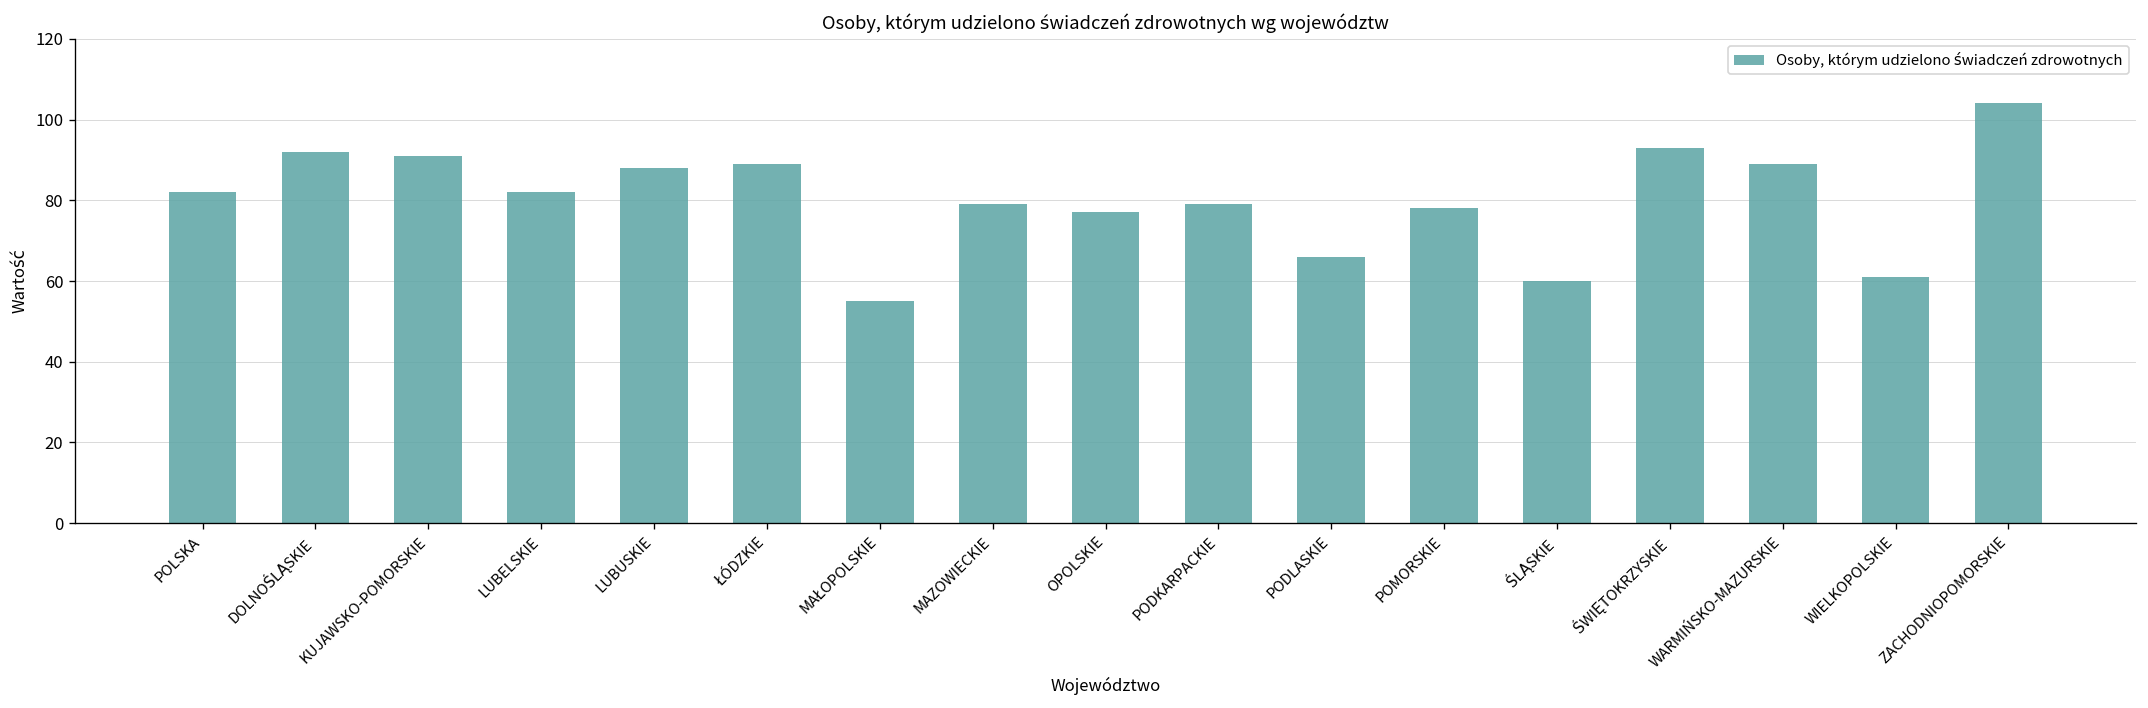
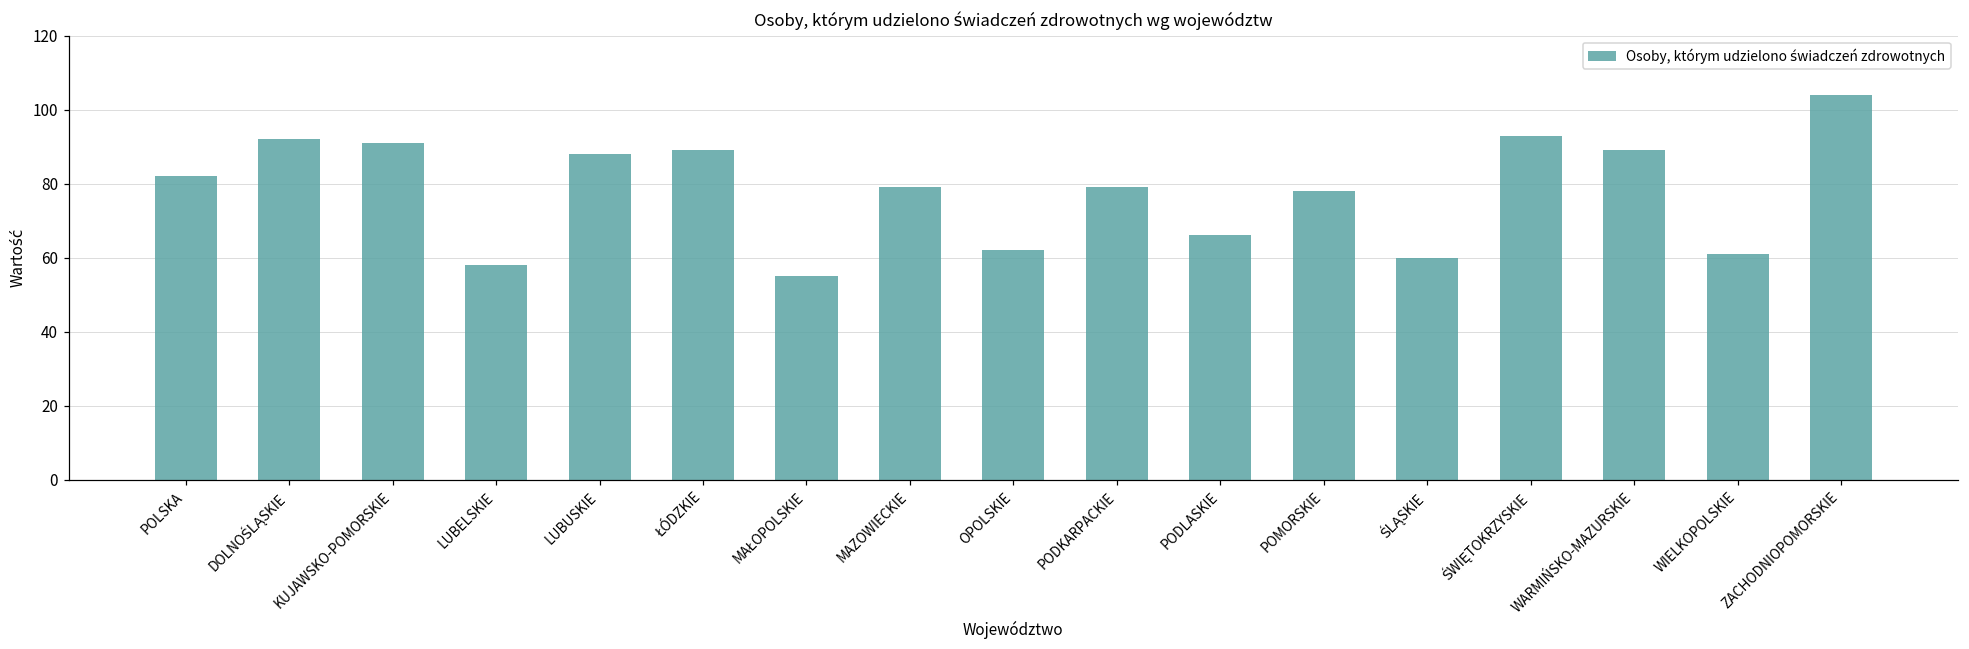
LUBELSKIE: 82 -> 58
OPOLSKIE: 77 -> 62
